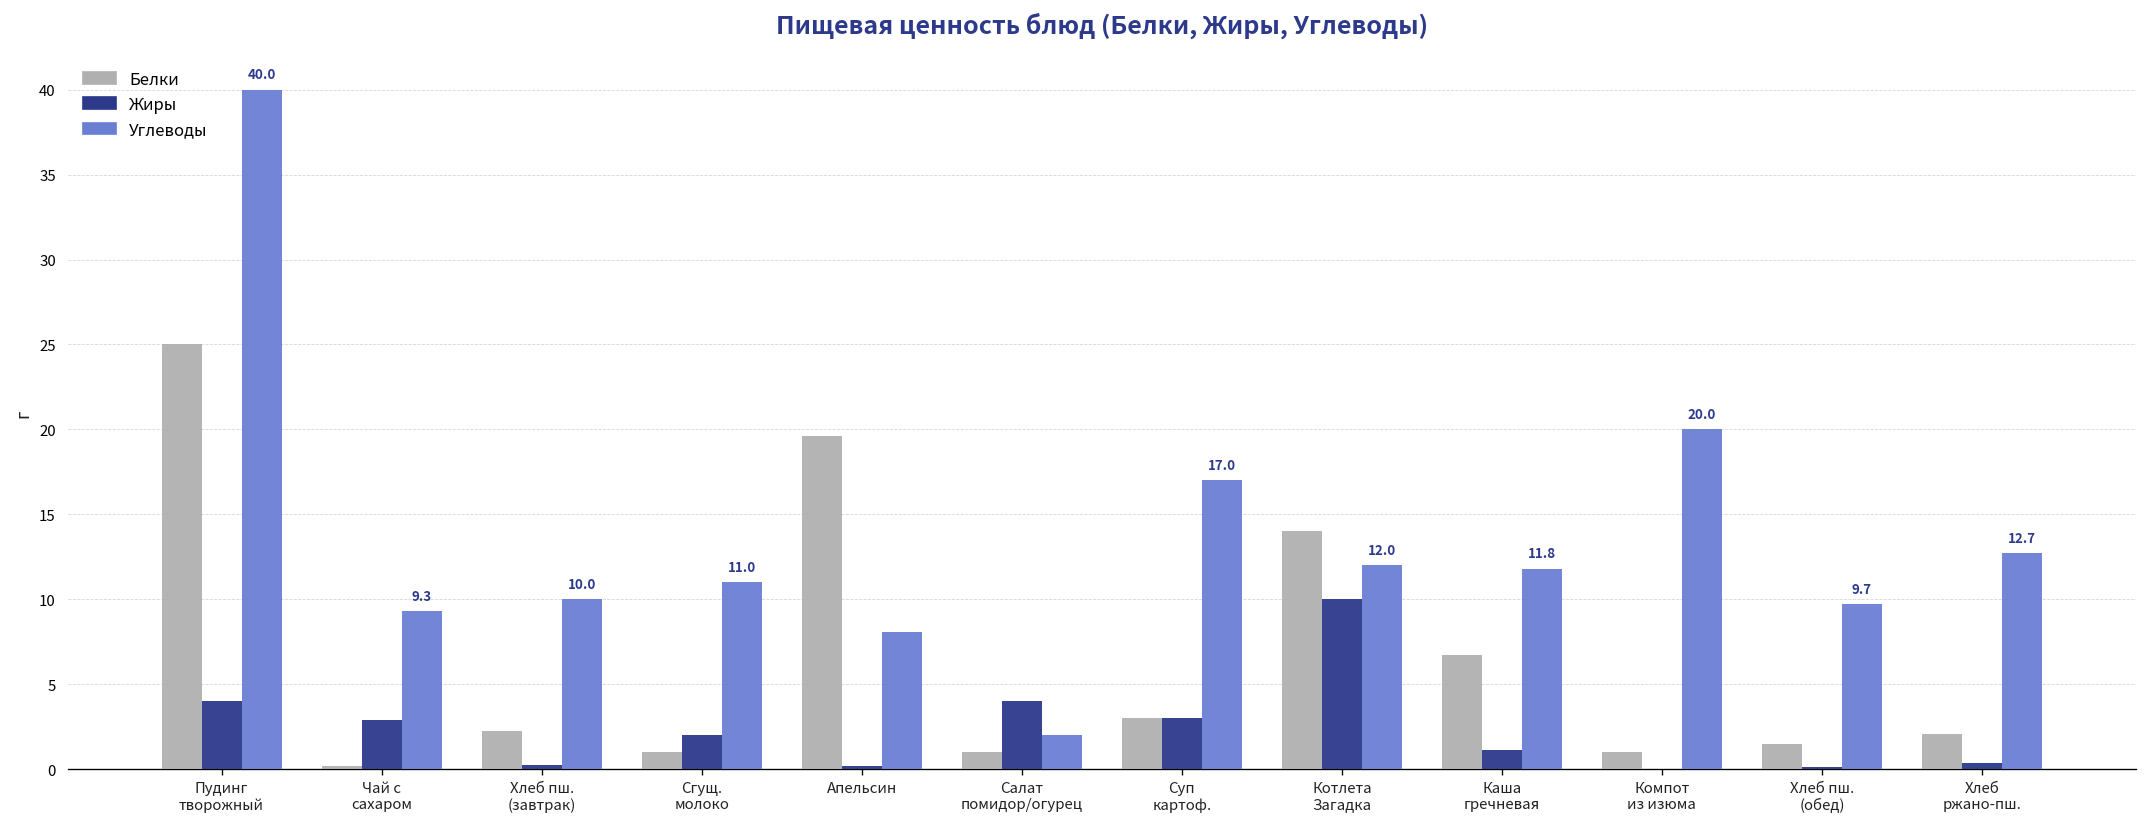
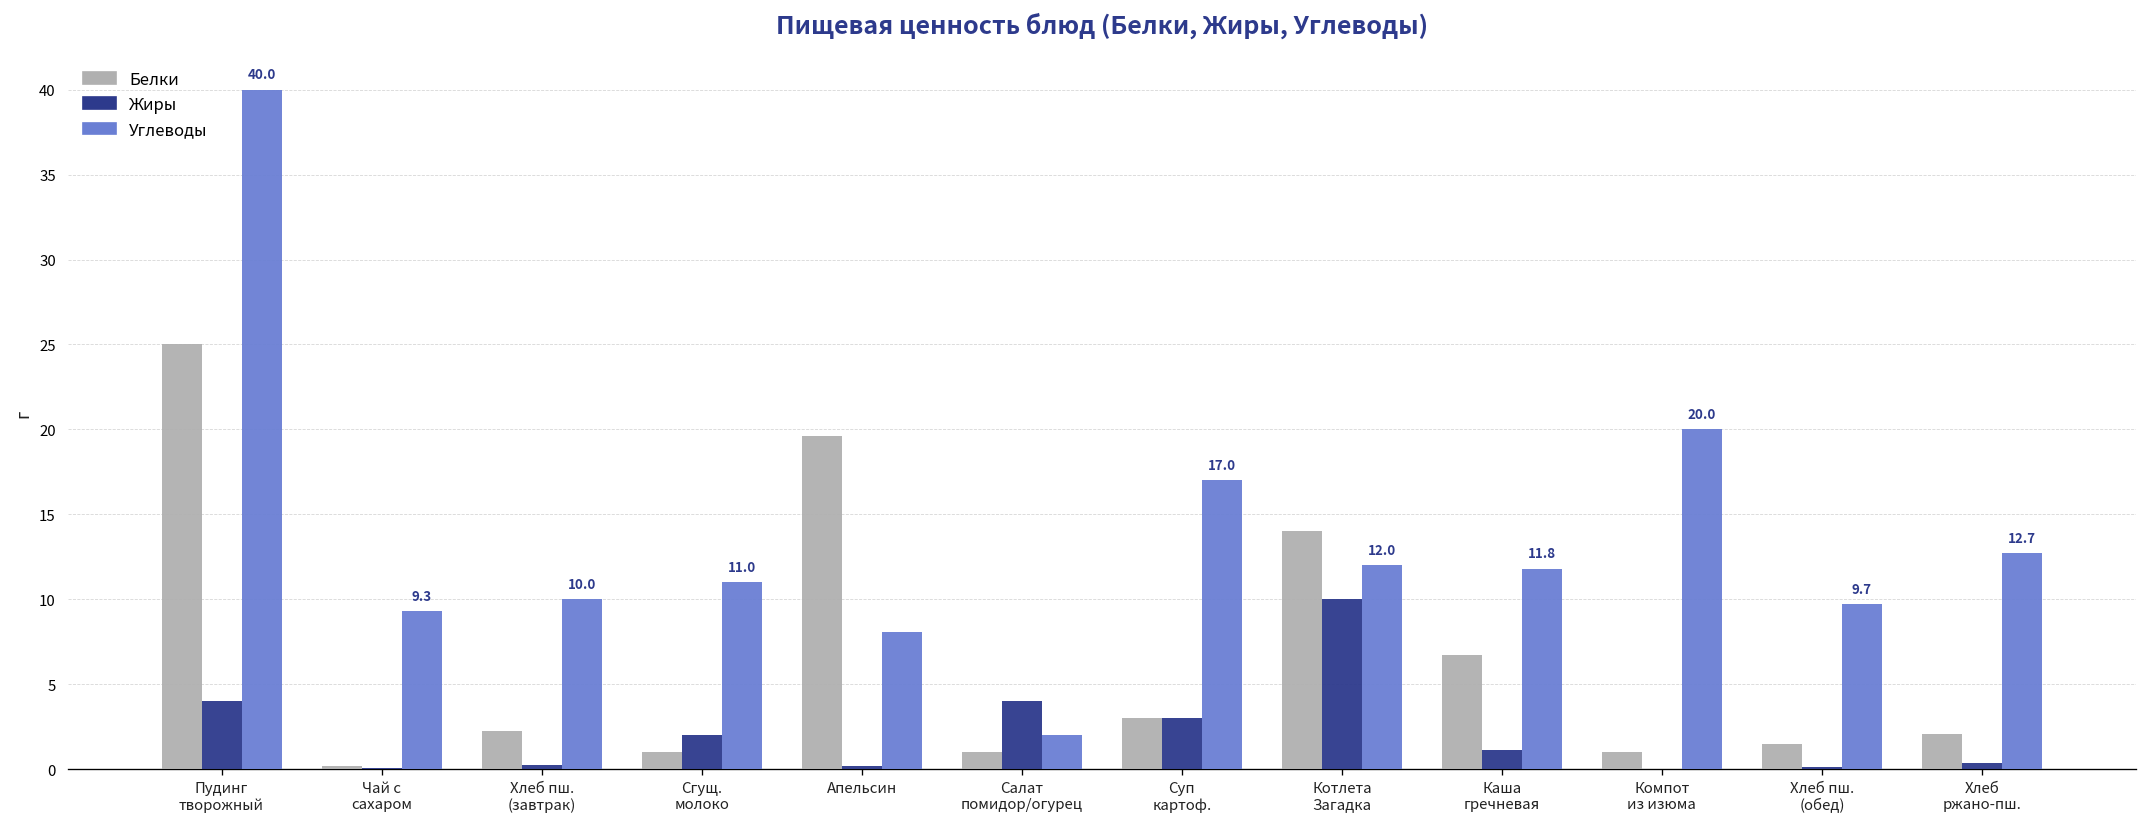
Жиры, Чай с сахаром: 2.9 -> 0.1
